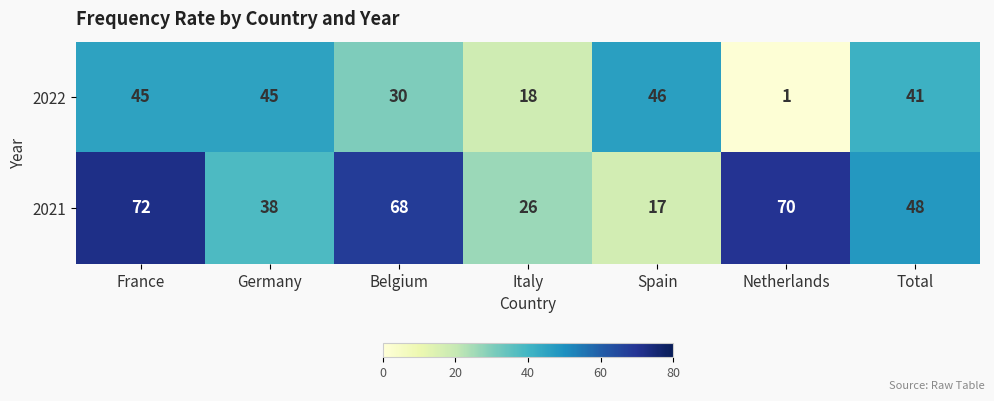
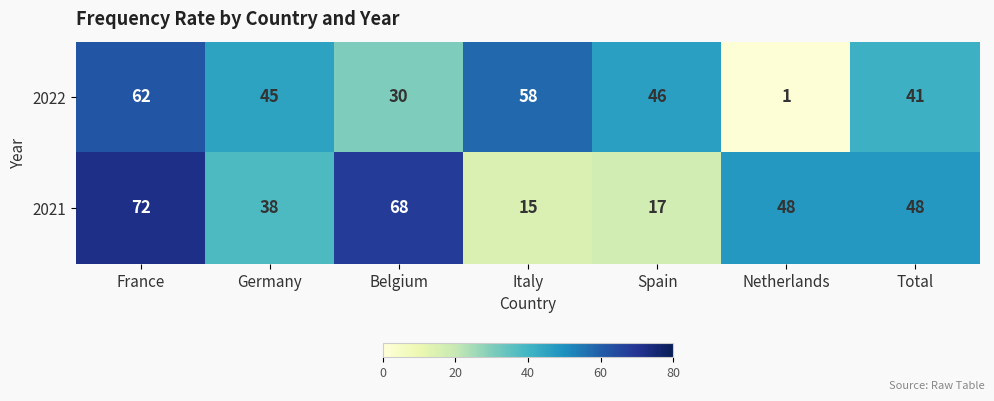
2022, France: 45 -> 62
2022, Italy: 18 -> 58
2021, Italy: 26 -> 15
2021, Netherlands: 70 -> 48
